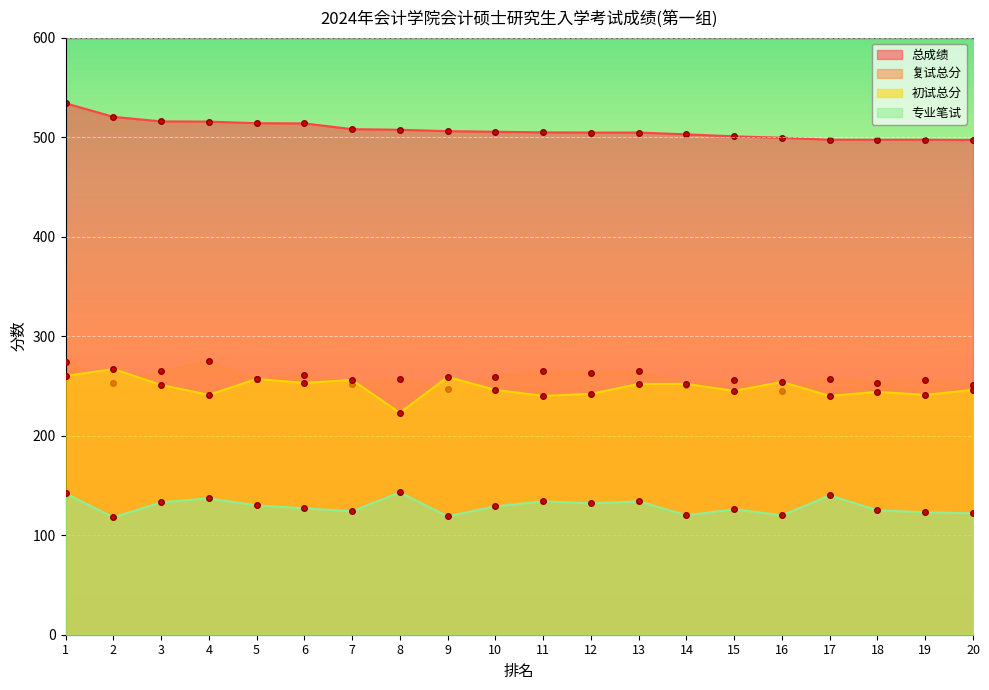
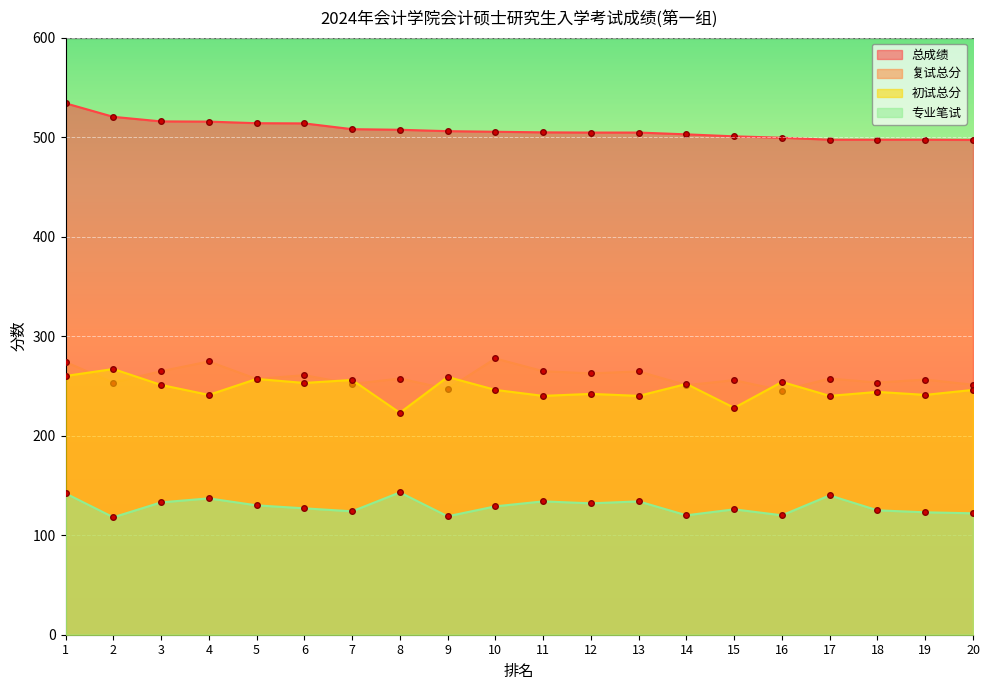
复试总分, 10: 260 -> 280
初试总分, 13: 250 -> 240
初试总分, 15: 250 -> 230
